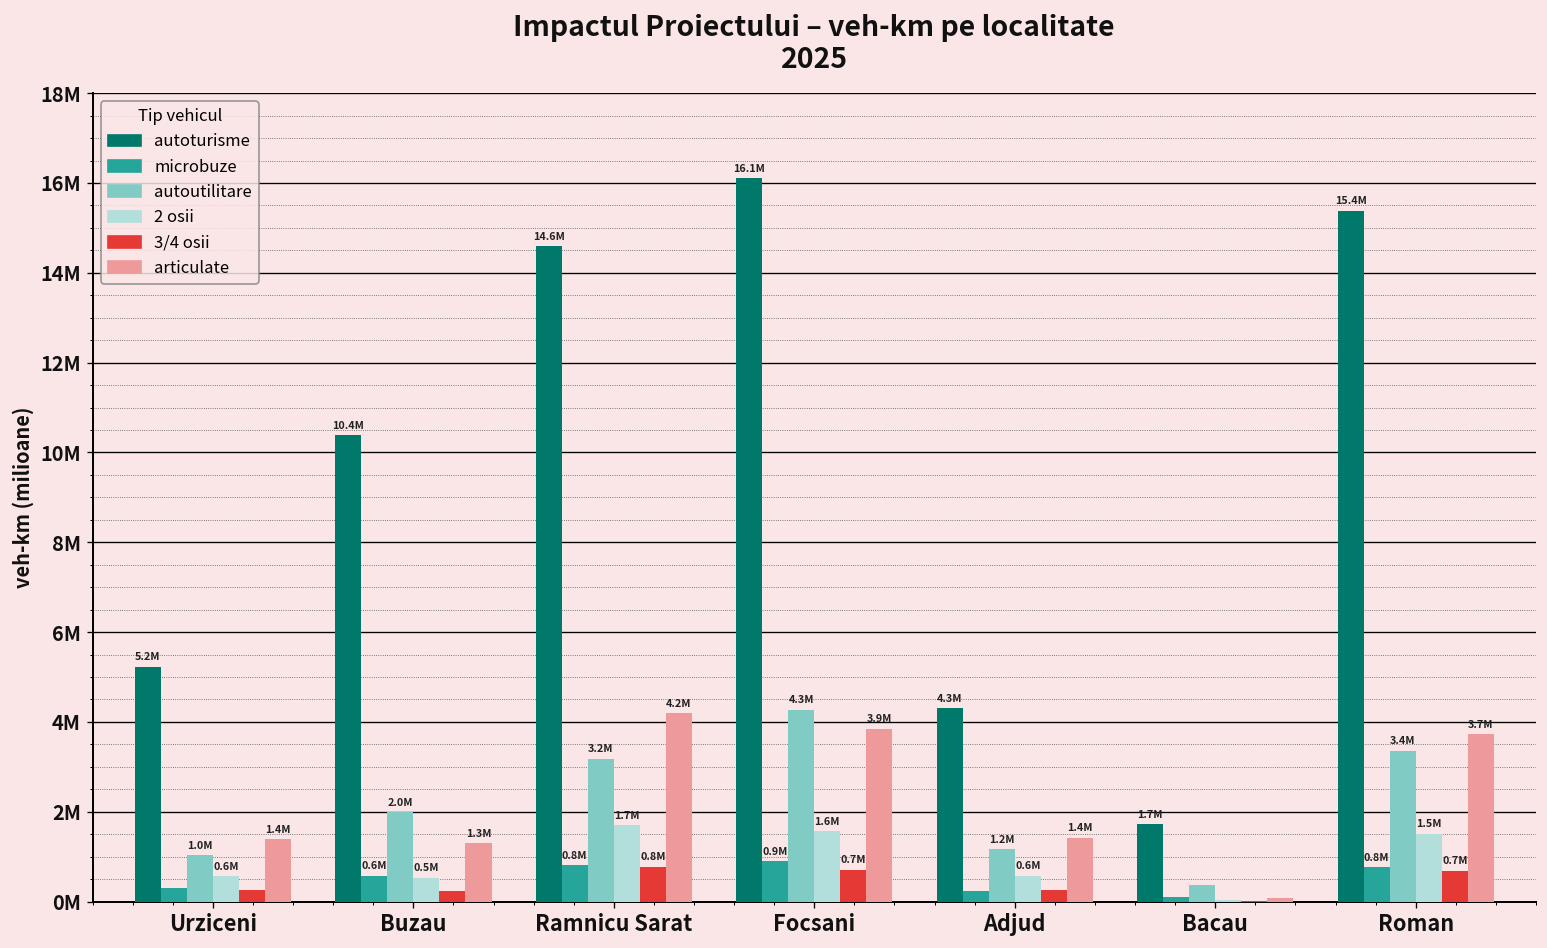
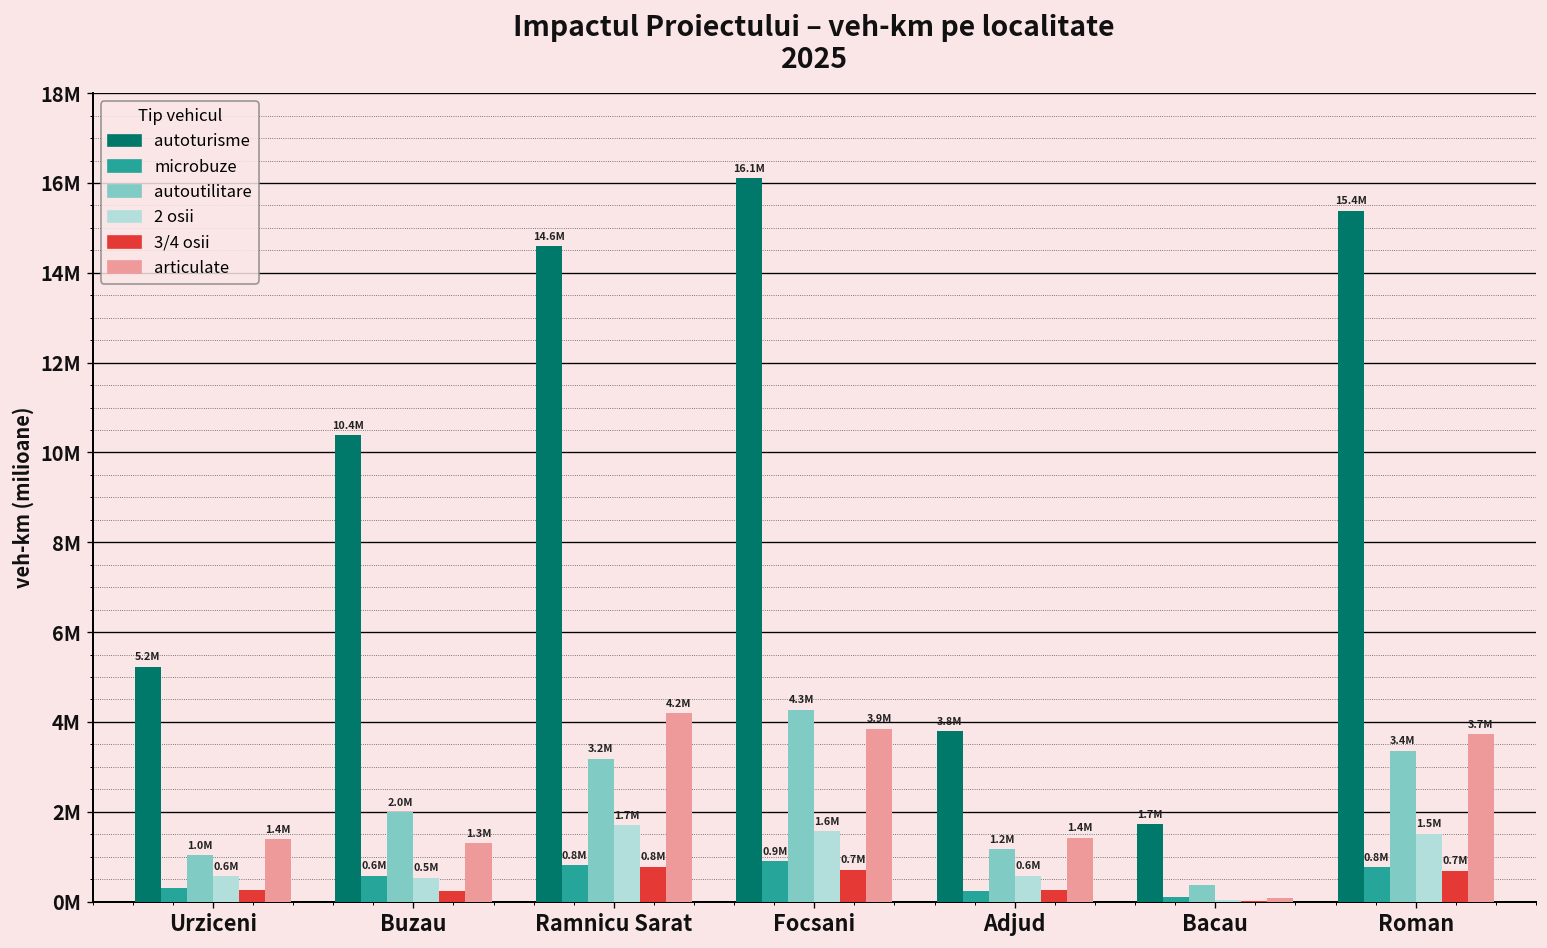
autoturisme, Adjud: 4.3M -> 3.8M
